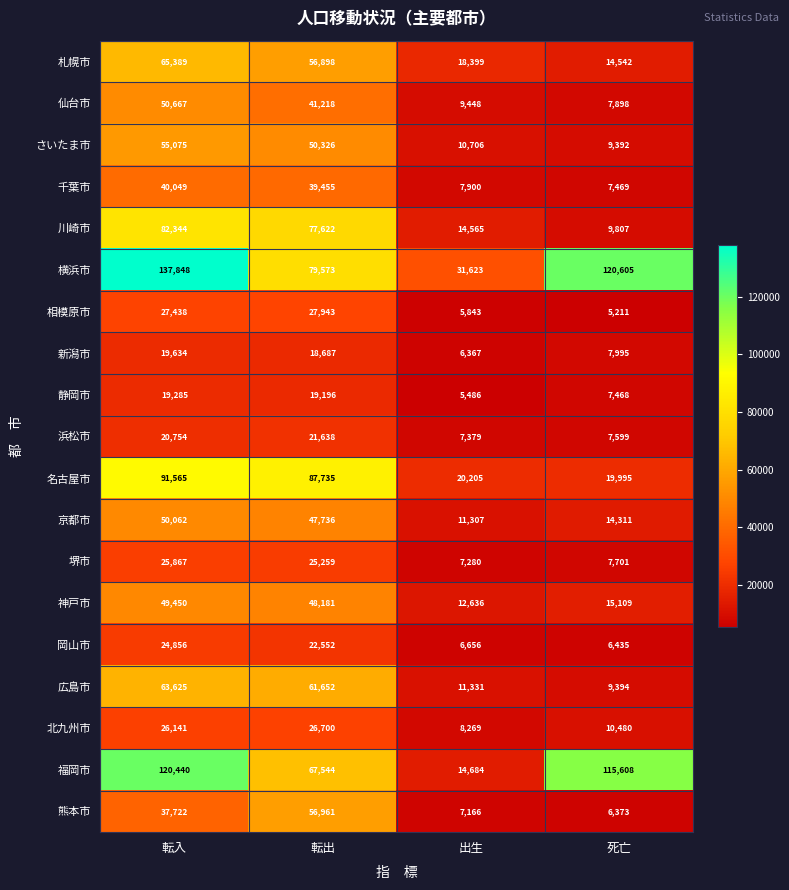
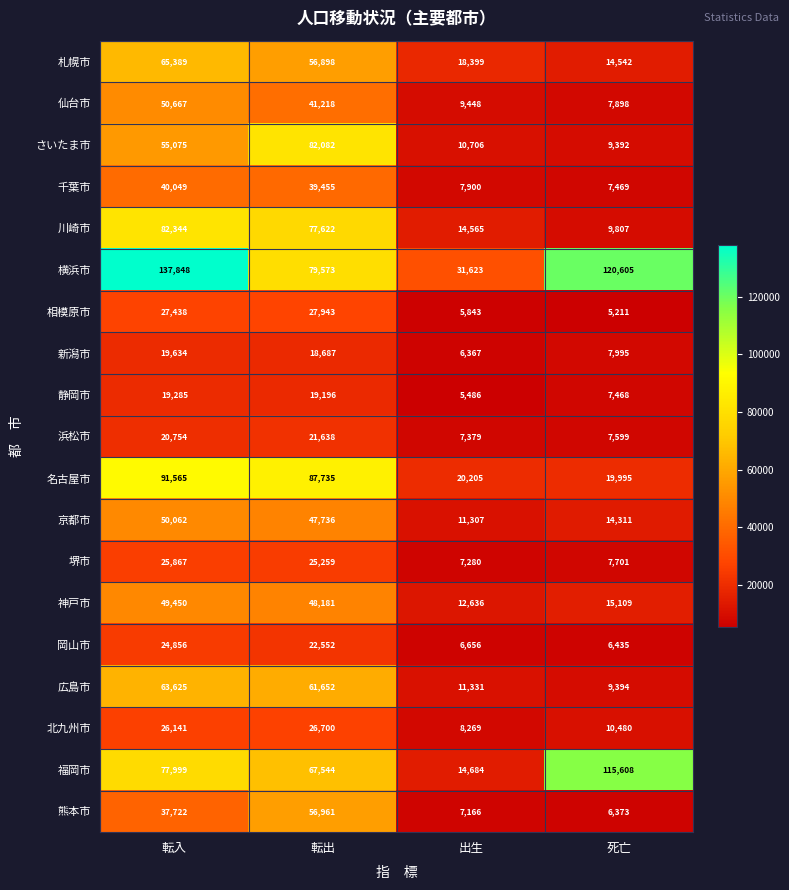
さいたま市, 転出: 50,326 -> 82,082
福岡市, 転入: 120,440 -> 77,999
